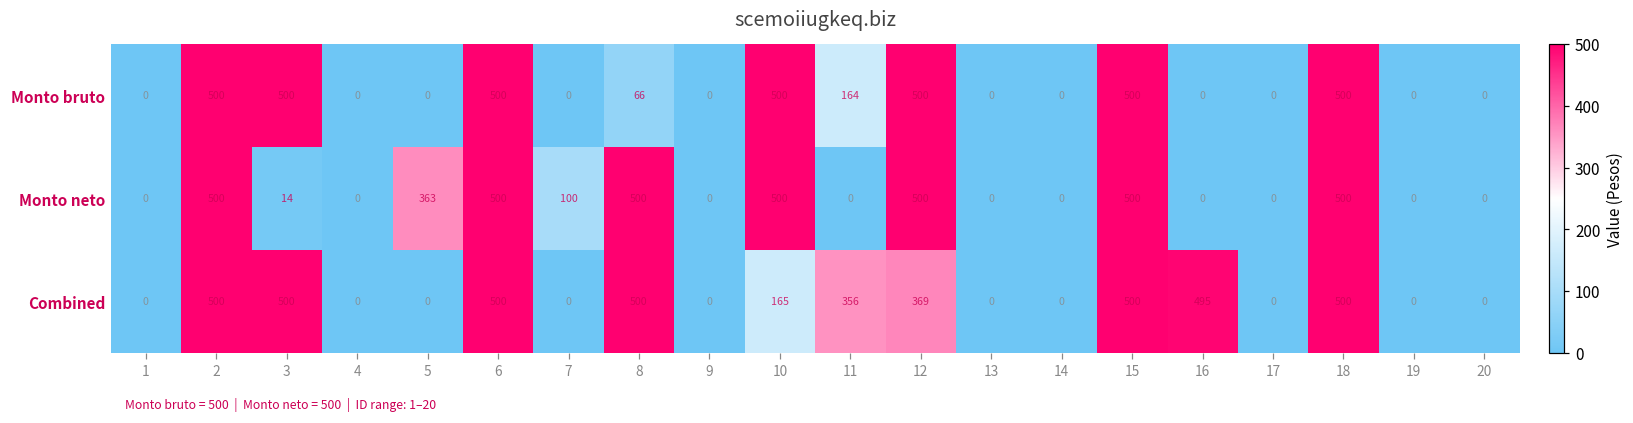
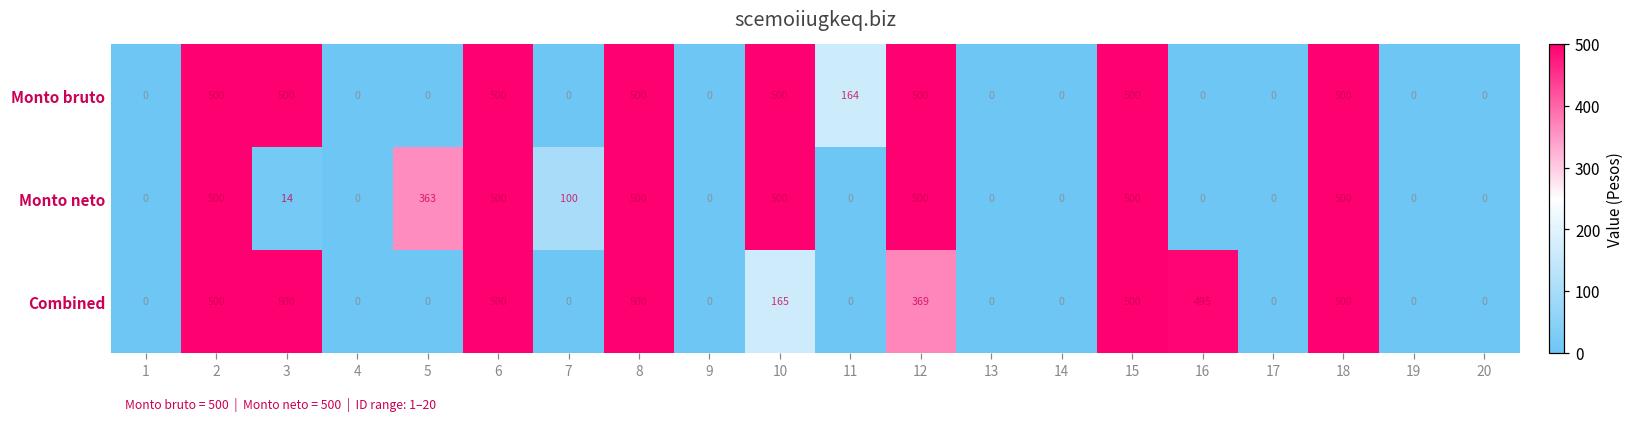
Monto bruto, 8: 66 -> 500
Combined, 11: 356 -> 0
